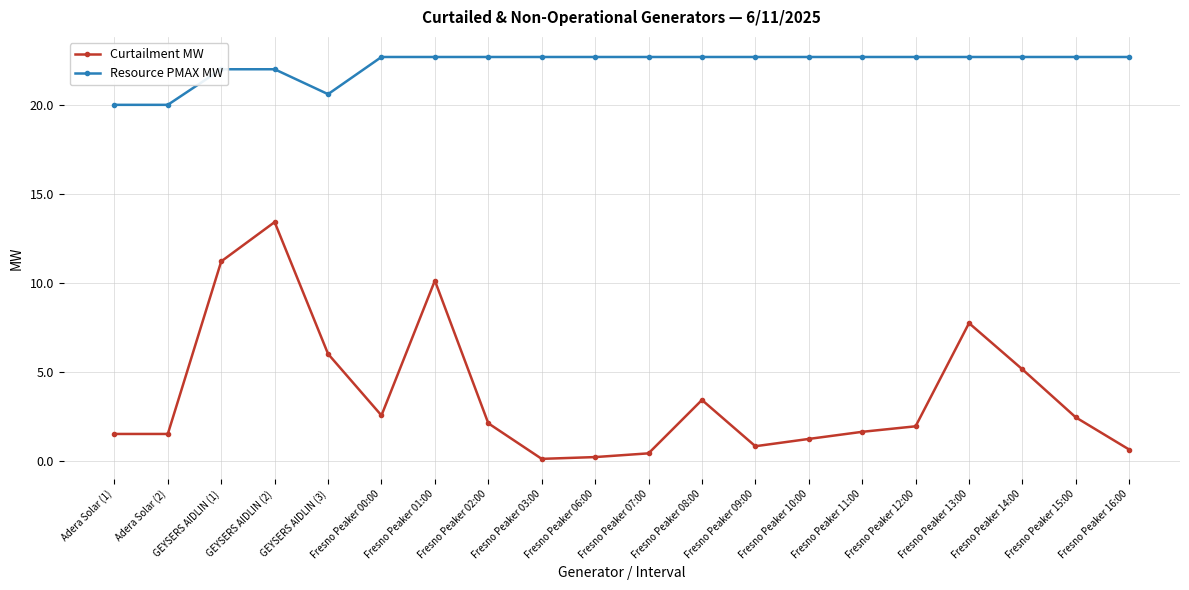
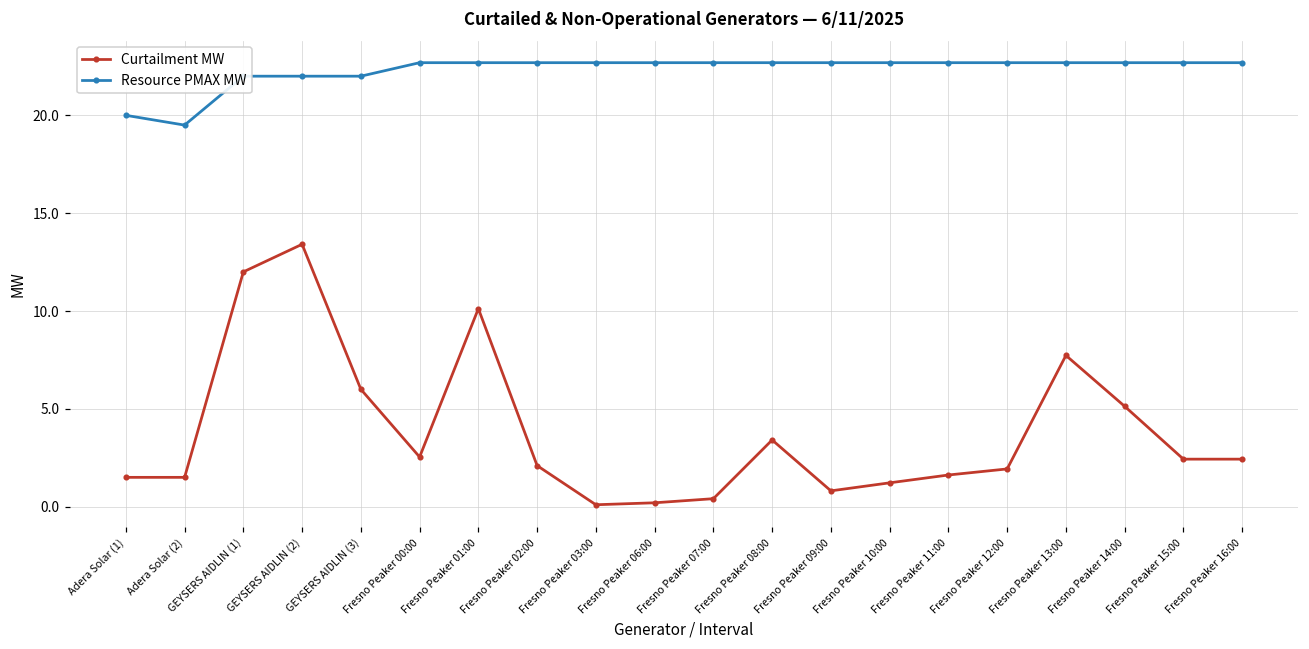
Resource PMAX MW, Adera Solar (2): 20.0 -> 19.5
Curtailment MW, GEYSERS AIDLIN (1): 11.2 -> 12.0
Resource PMAX MW, GEYSERS AIDLIN (3): 20.6 -> 22.0
Curtailment MW, Fresno Peaker 16:00: 0.6 -> 2.4
